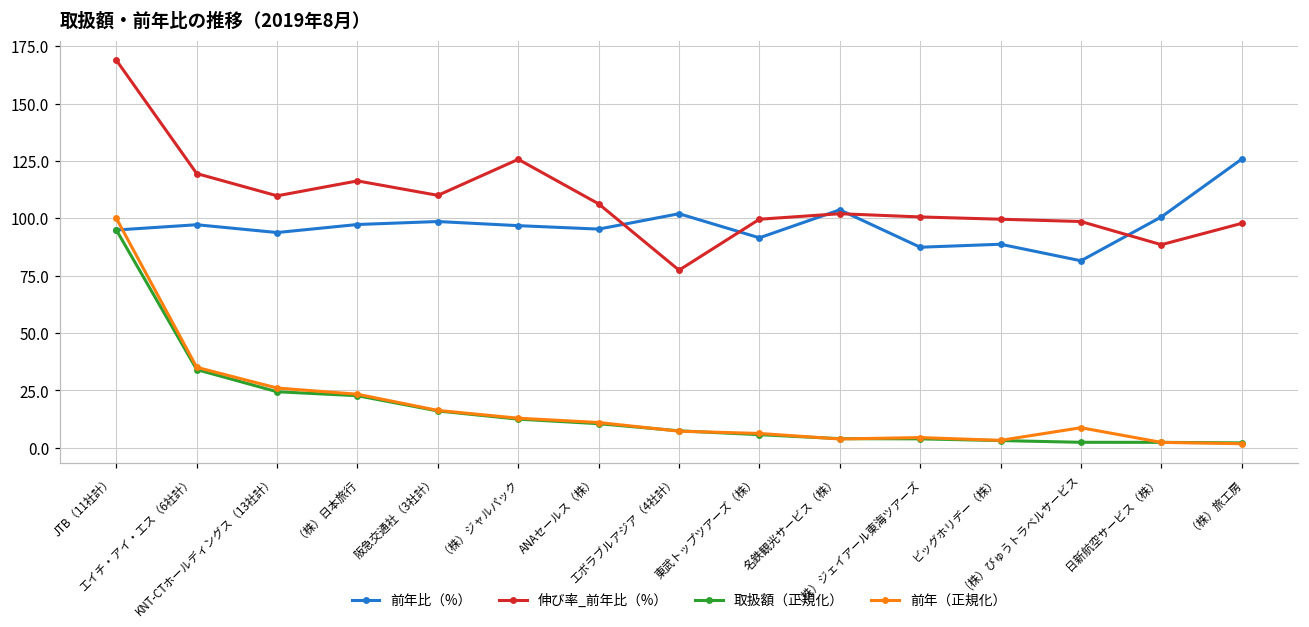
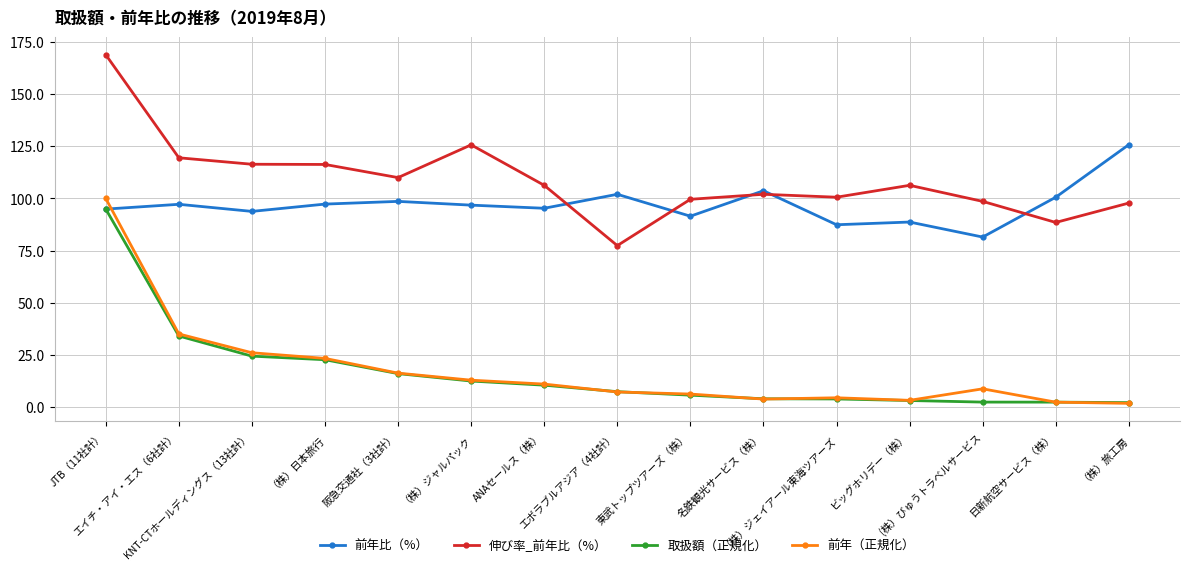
伸び率_前年比（%）, KNT-CTホールディングス（13社計）: 110 -> 116
伸び率_前年比（%）, ビッグホリデー（株）: 100 -> 106
